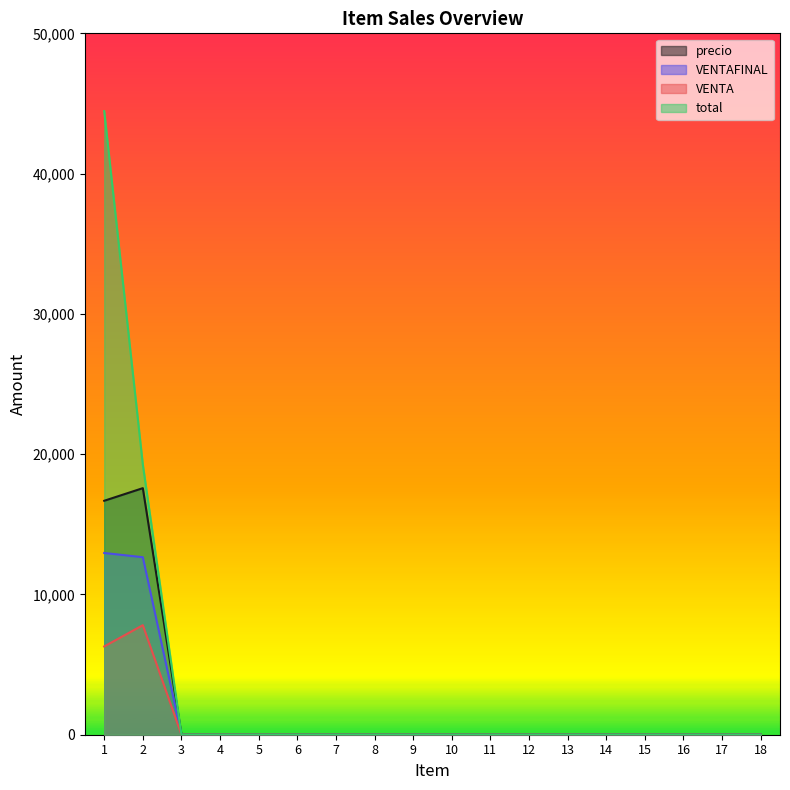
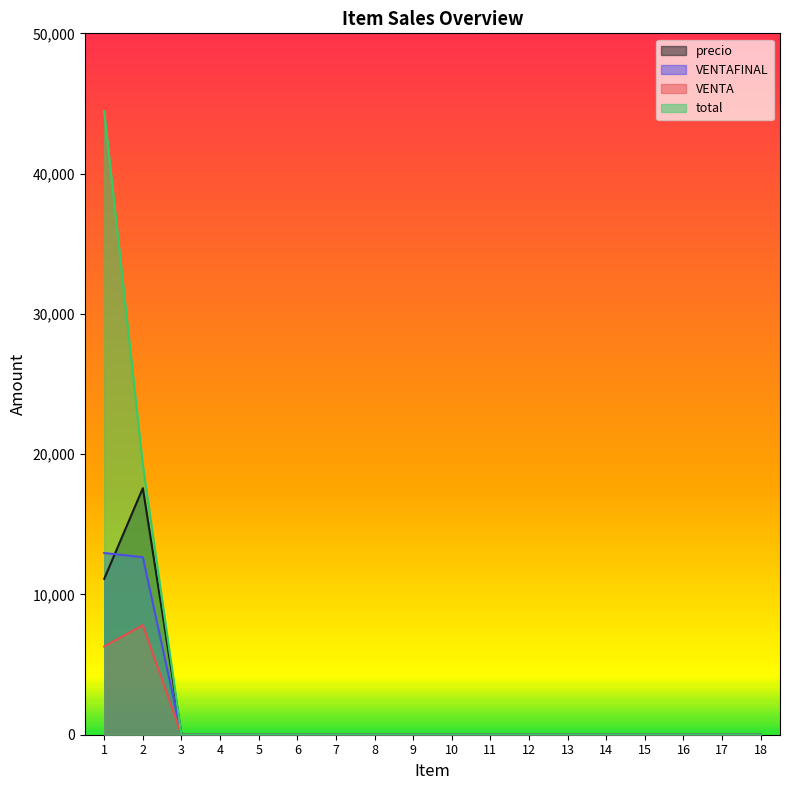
precio, 1: 16,700 -> 11,100
